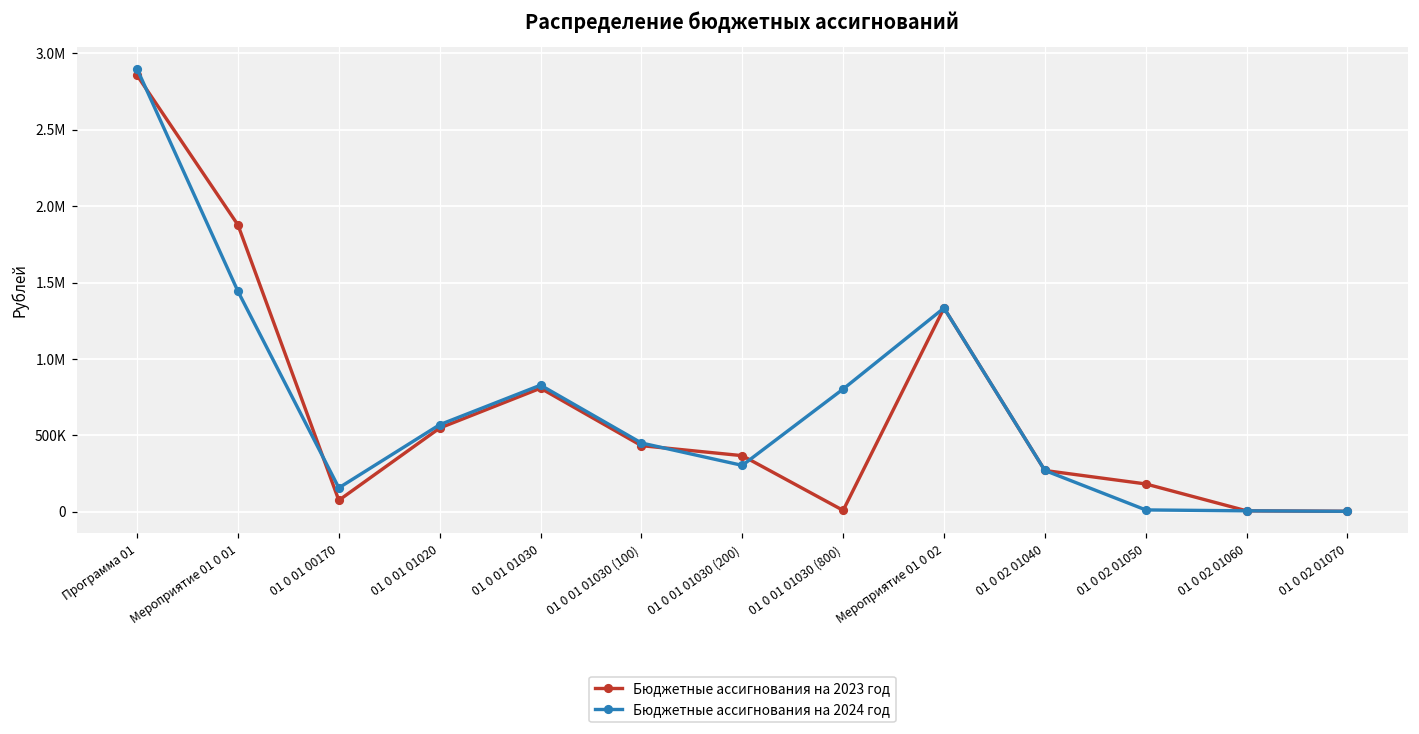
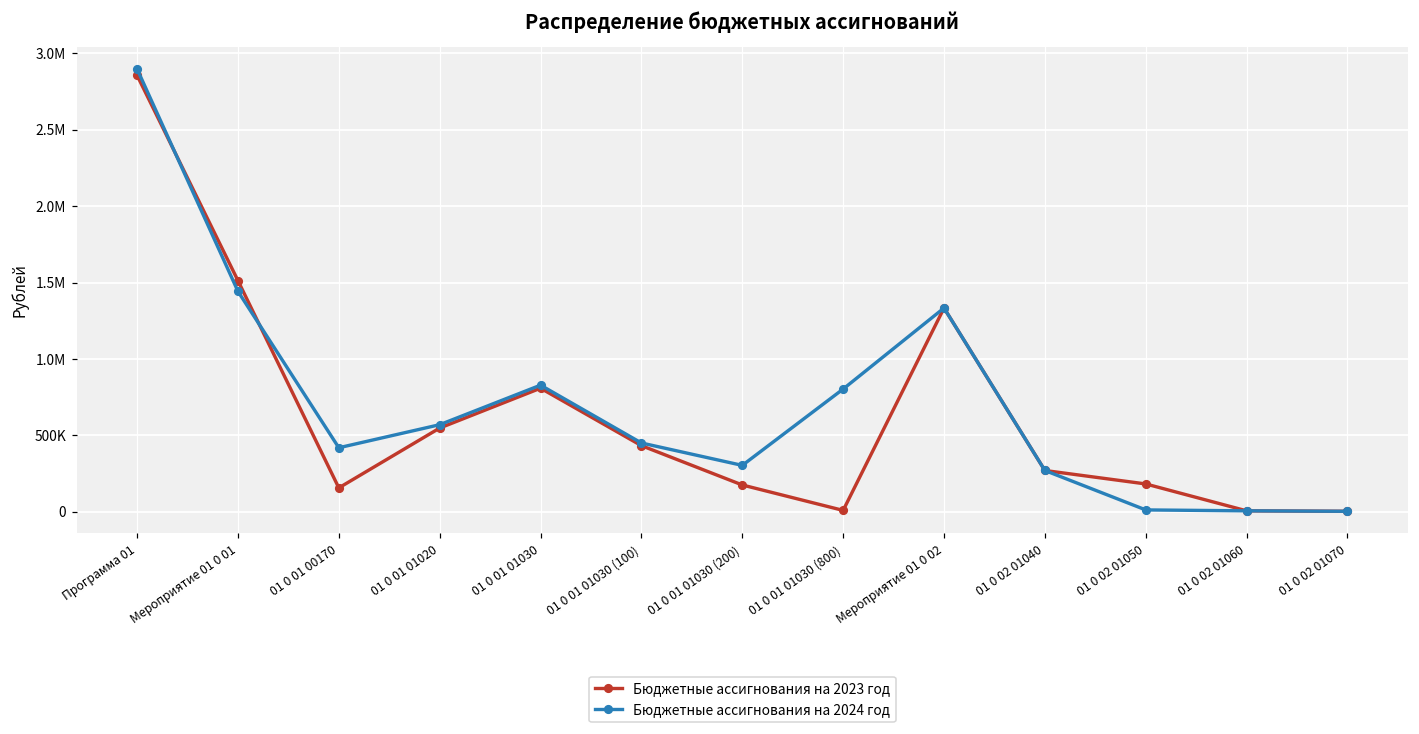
Бюджетные ассигнования на 2023 год, Мероприятие 01 0 01: 1880000 -> 1510000
Бюджетные ассигнования на 2023 год, 01 0 01 00170: 70000 -> 160000
Бюджетные ассигнования на 2024 год, 01 0 01 00170: 160000 -> 420000
Бюджетные ассигнования на 2023 год, 01 0 01 01030 (200): 370000 -> 180000
